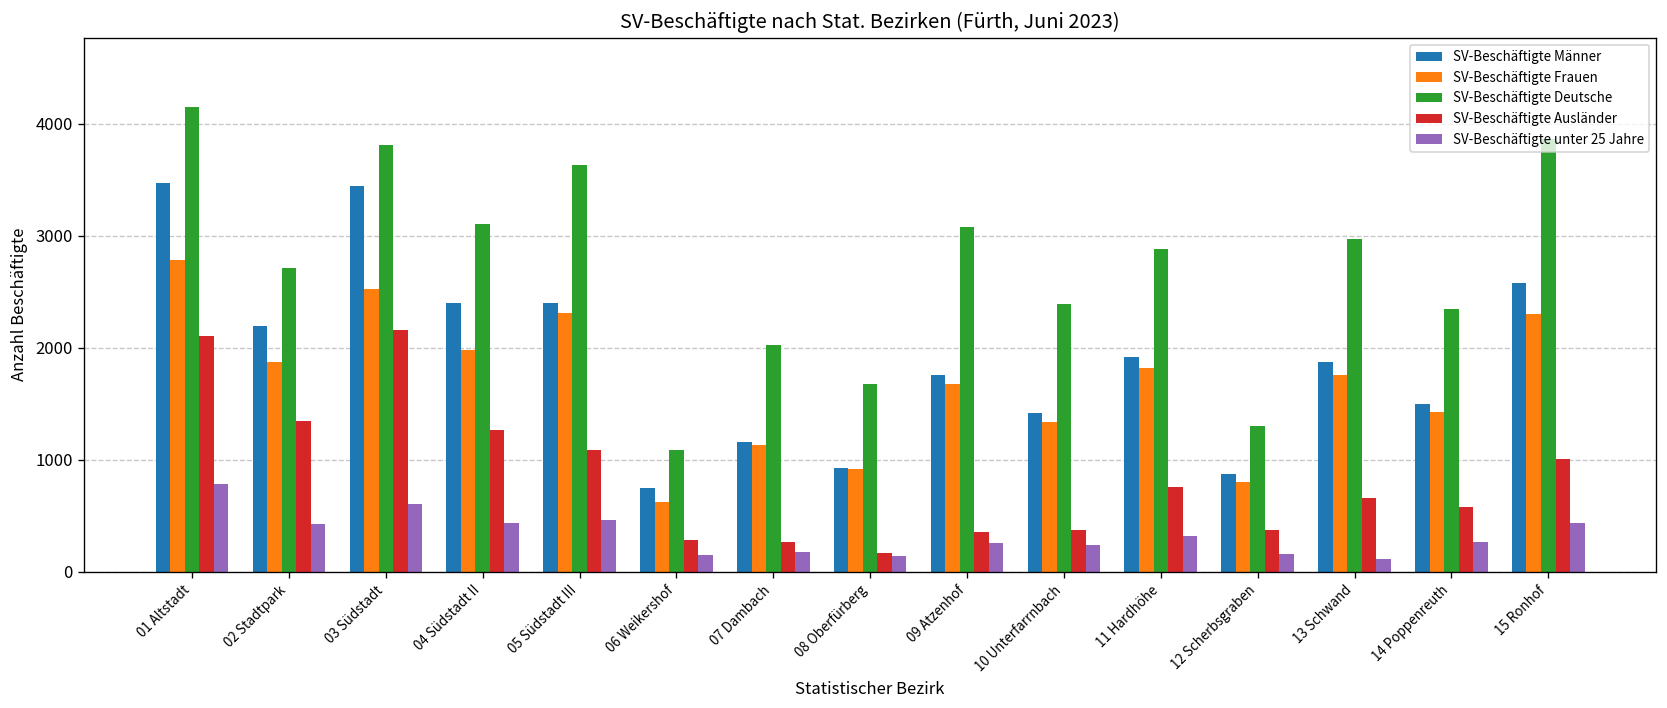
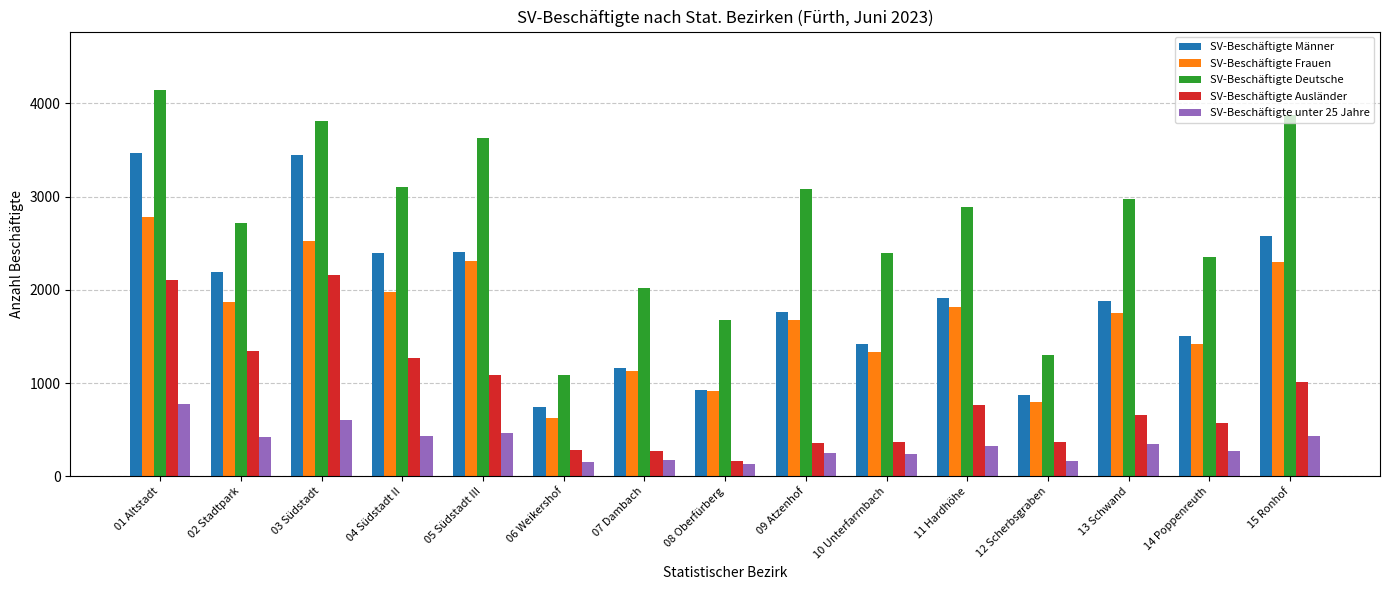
SV-Beschäftigte unter 25 Jahre, 13 Schwand: 100 -> 300
